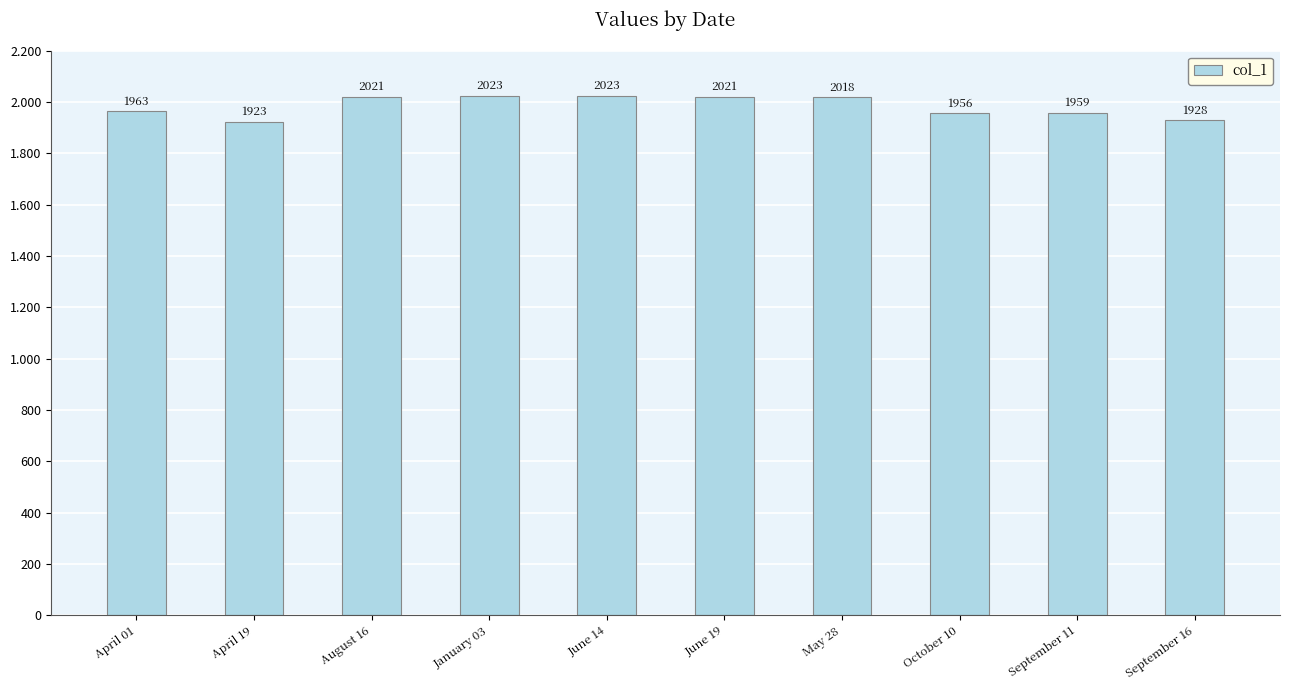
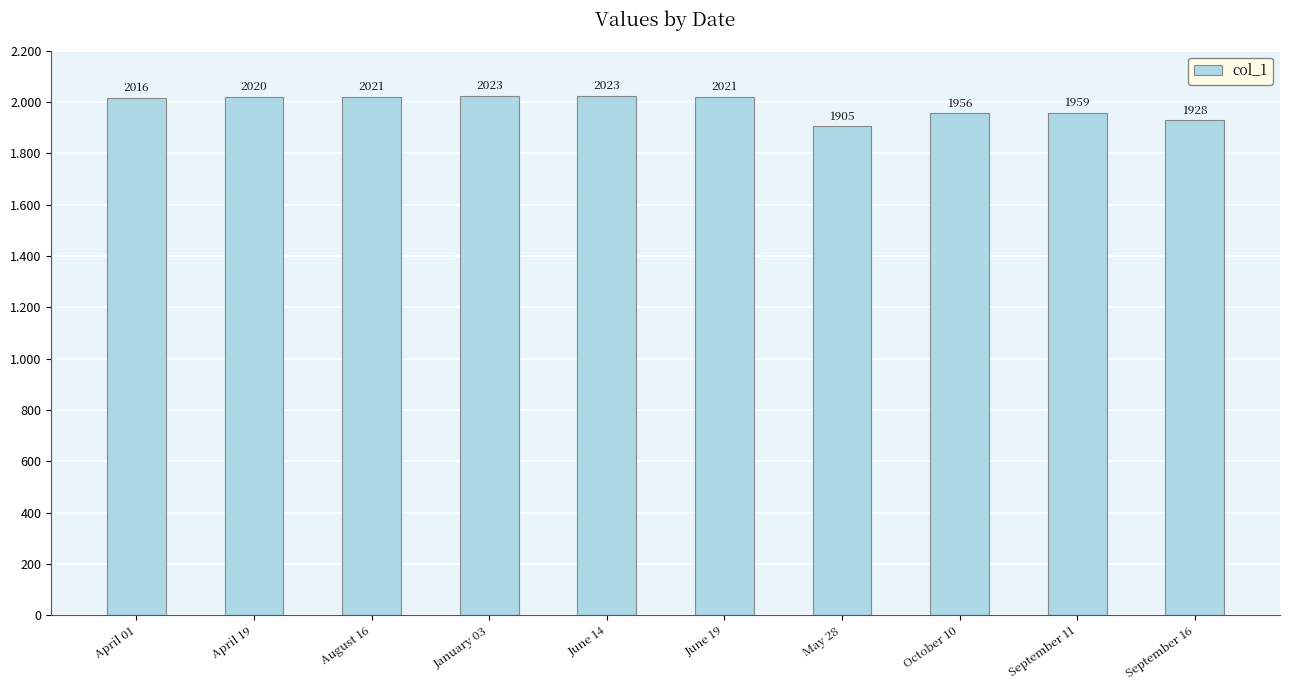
April 01: 1963 -> 2016
April 19: 1923 -> 2020
May 28: 2018 -> 1905
